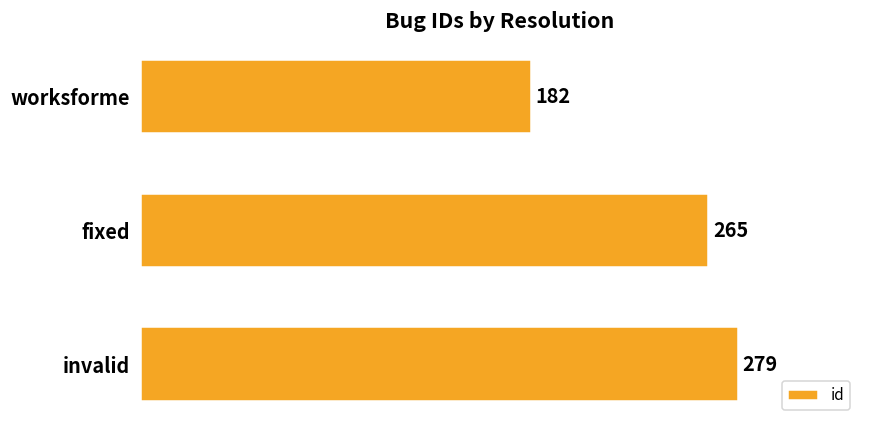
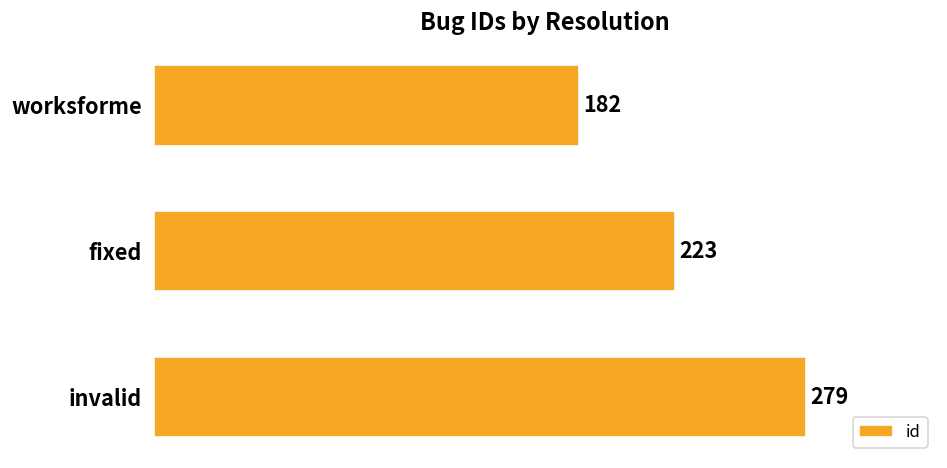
fixed: 265 -> 223
